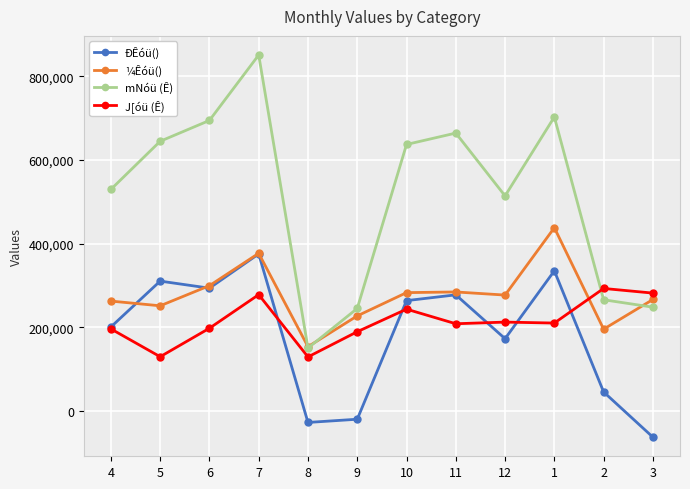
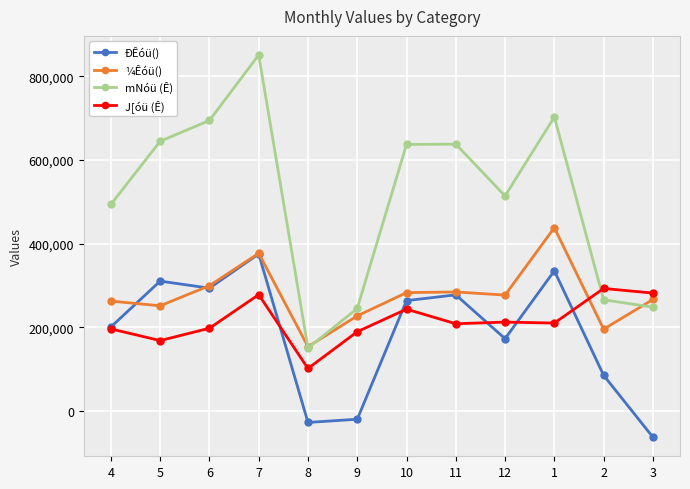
mNóü (Ê), 4: 530,000 -> 490,000
J[óü (Ê), 5: 130,000 -> 170,000
J[óü (Ê), 8: 130,000 -> 100,000
mNóü (Ê), 11: 660,000 -> 640,000
ÐÊóü(), 2: 50,000 -> 80,000
